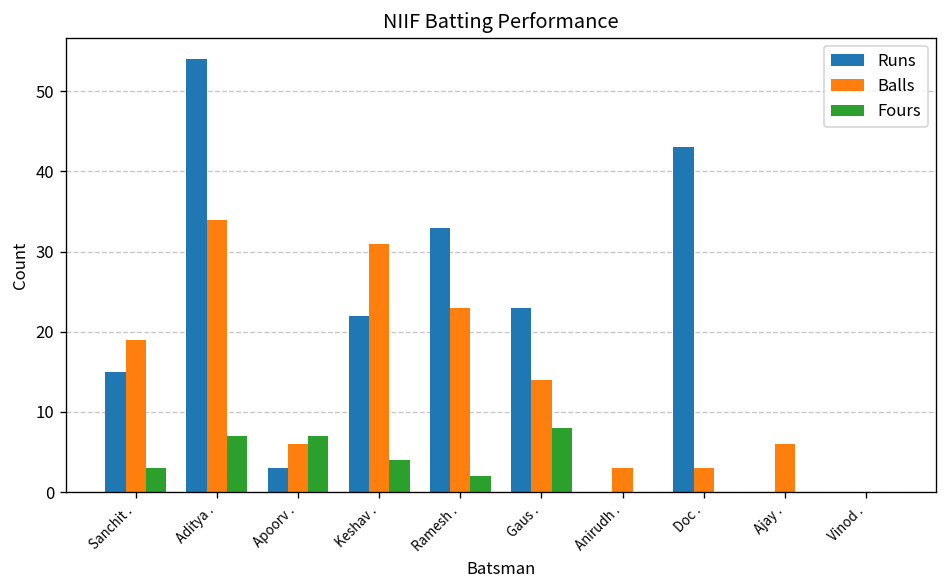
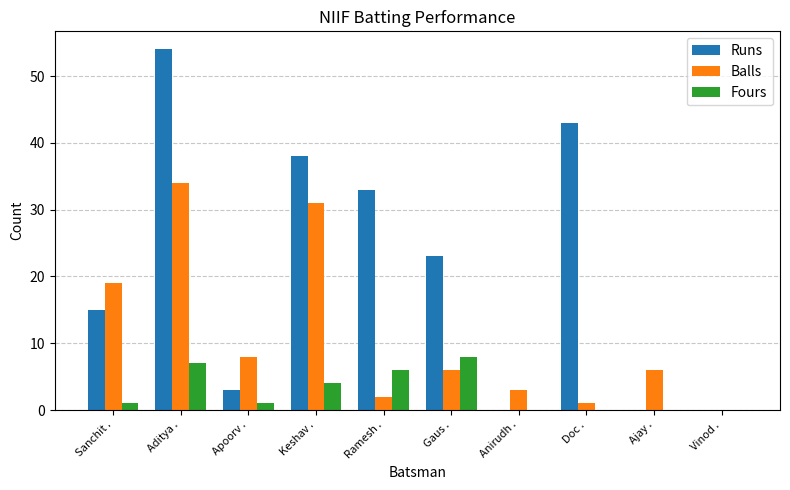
Fours, Sanchit .: 3 -> 1
Balls, Apoorv .: 6 -> 8
Fours, Apoorv .: 7 -> 1
Runs, Keshav .: 22 -> 38
Balls, Ramesh .: 23 -> 2
Fours, Ramesh .: 2 -> 6
Balls, Gaus .: 14 -> 6
Balls, Doc .: 3 -> 1
